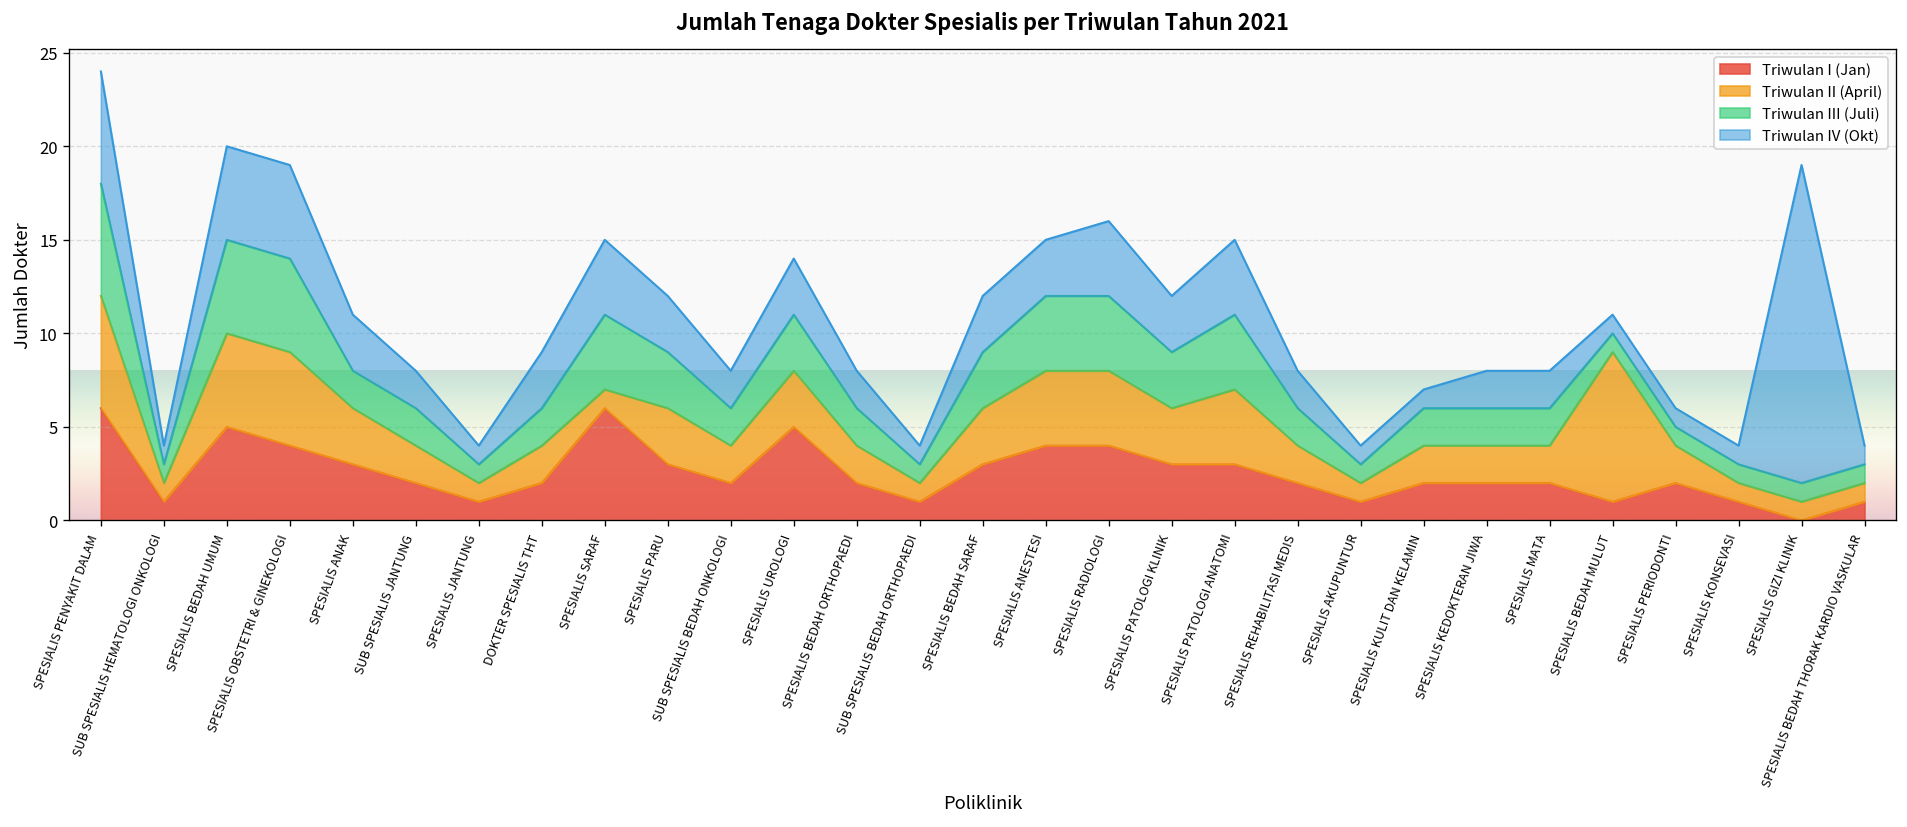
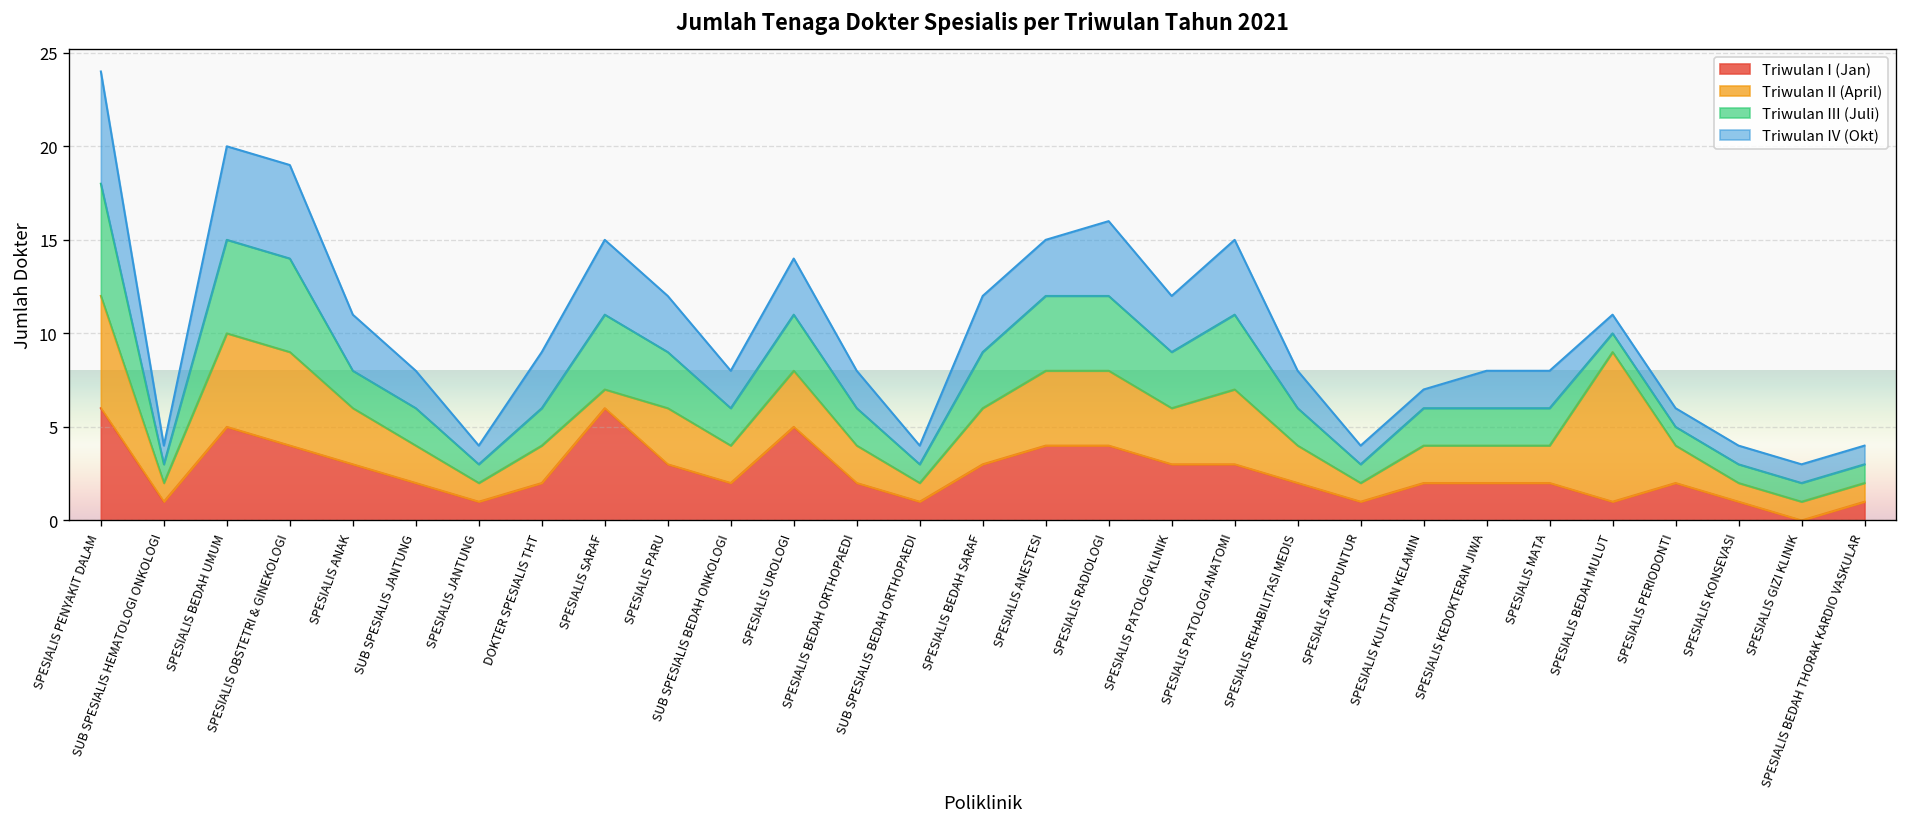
Triwulan IV (Okt), SPESIALIS GIZI KLINIK: 17 -> 1
